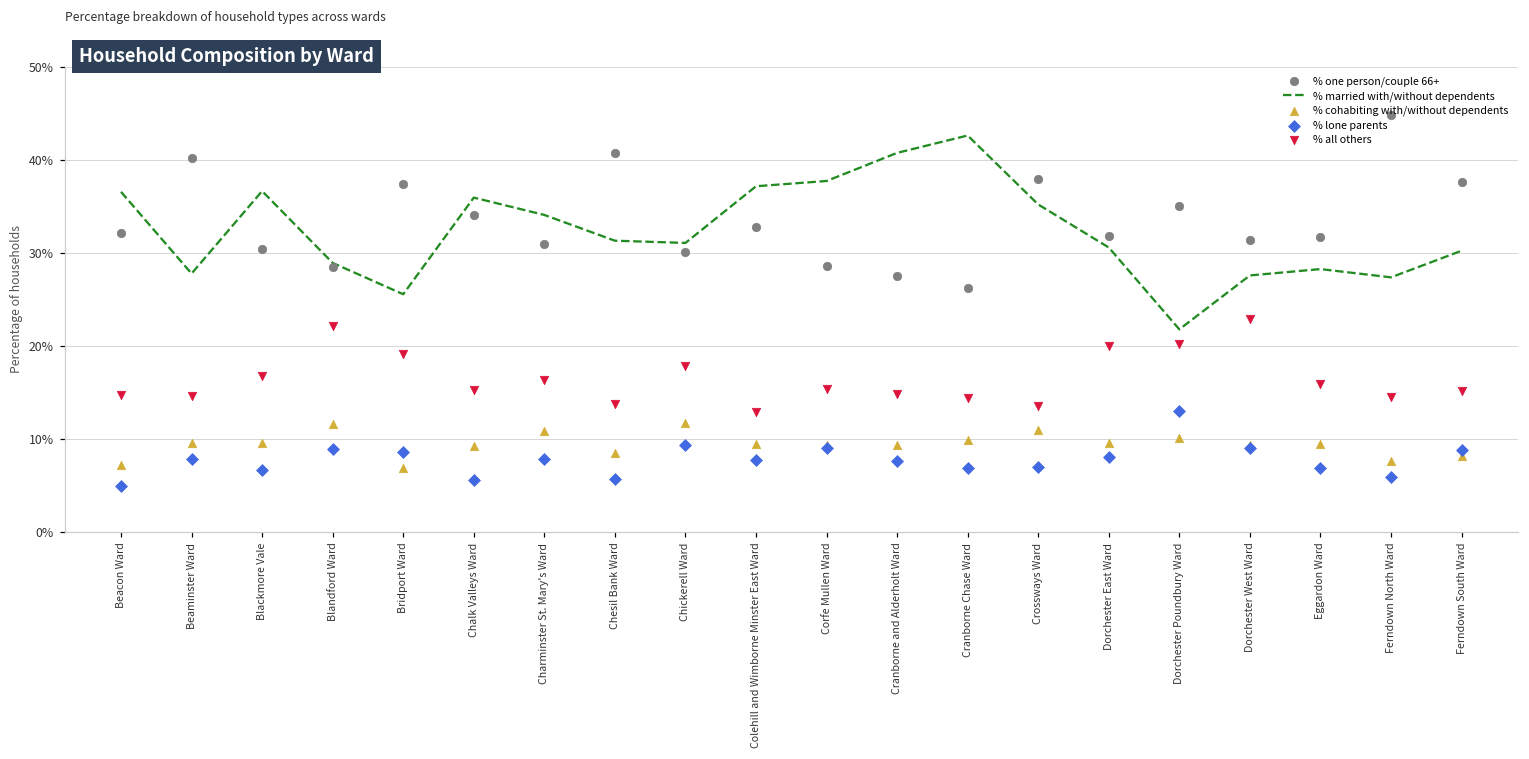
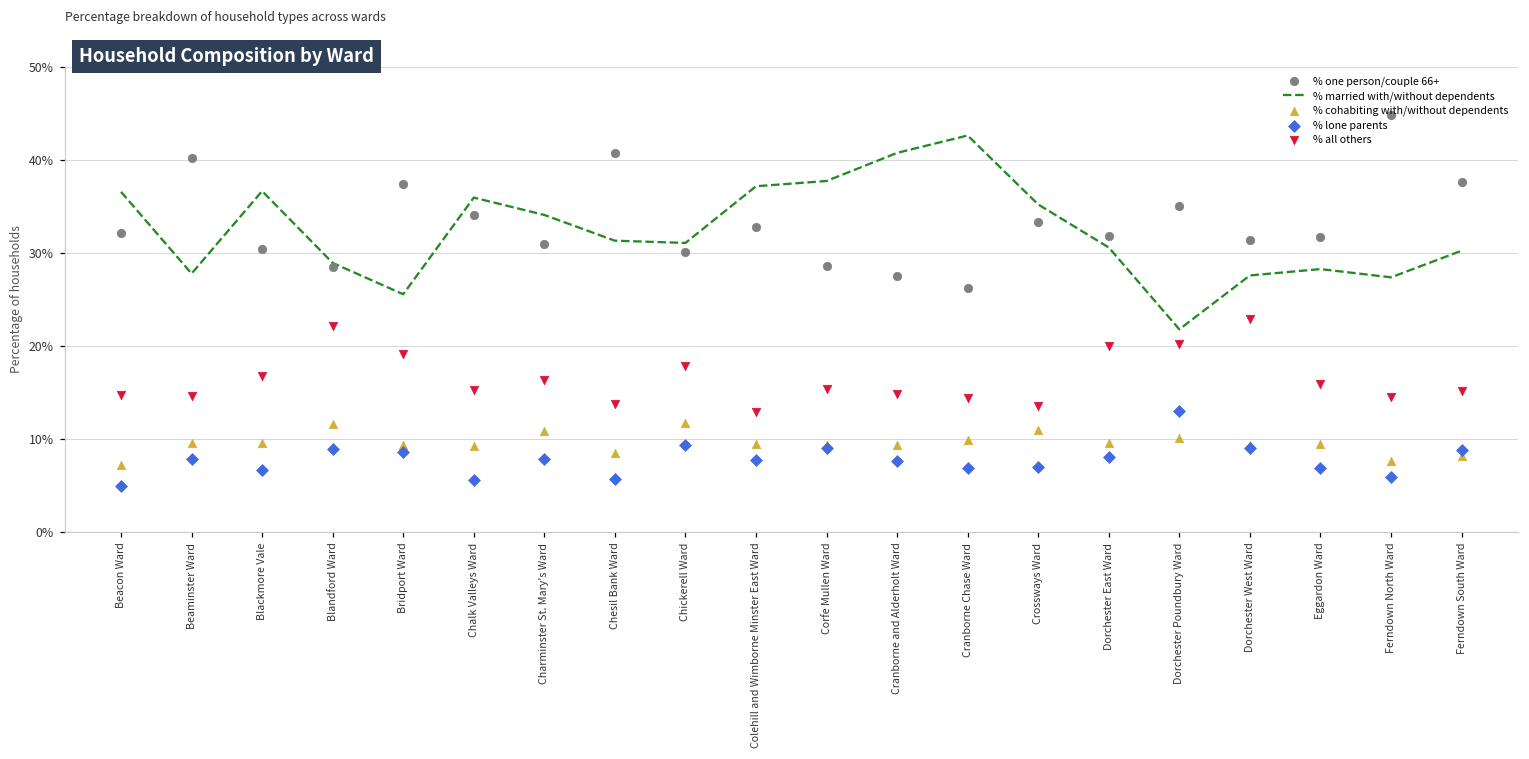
% cohabiting with/without dependents, Bridport Ward: 7% -> 9%
% one person/couple 66+, Crossways Ward: 38% -> 33%
